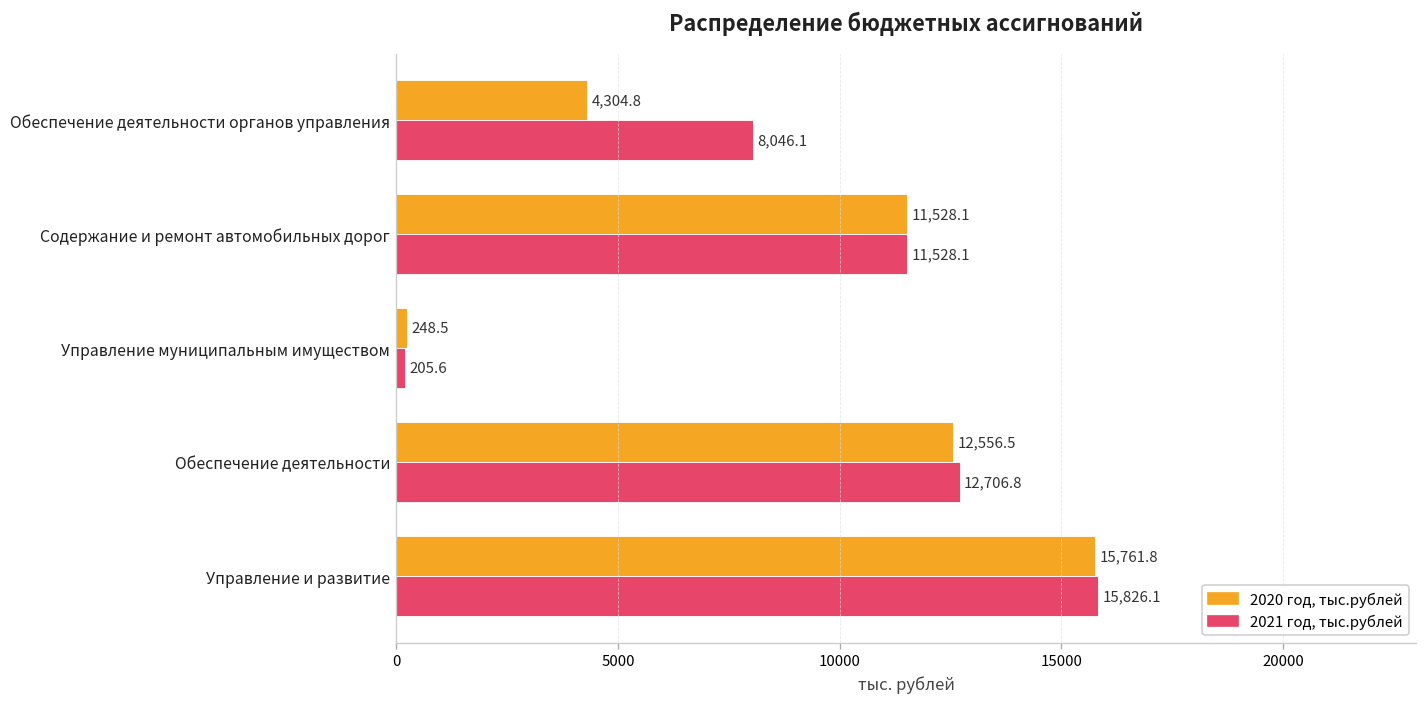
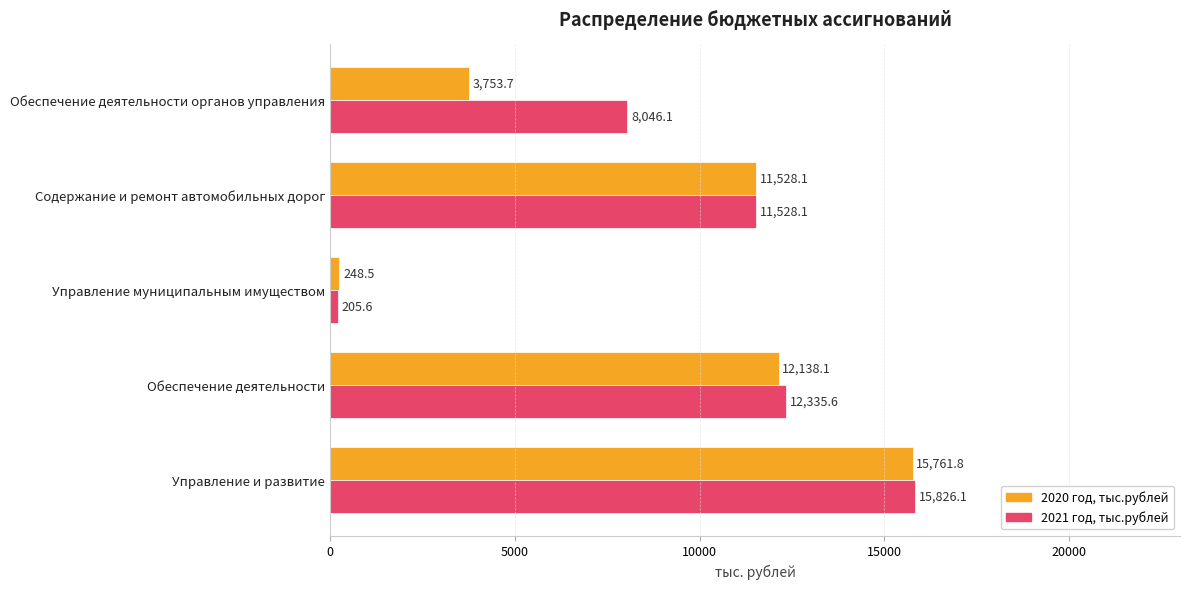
2020 год, тыс.рублей, Обеспечение деятельности органов управления: 4,304.8 -> 3,753.7
2020 год, тыс.рублей, Обеспечение деятельности: 12,556.5 -> 12,138.1
2021 год, тыс.рублей, Обеспечение деятельности: 12,706.8 -> 12,335.6
